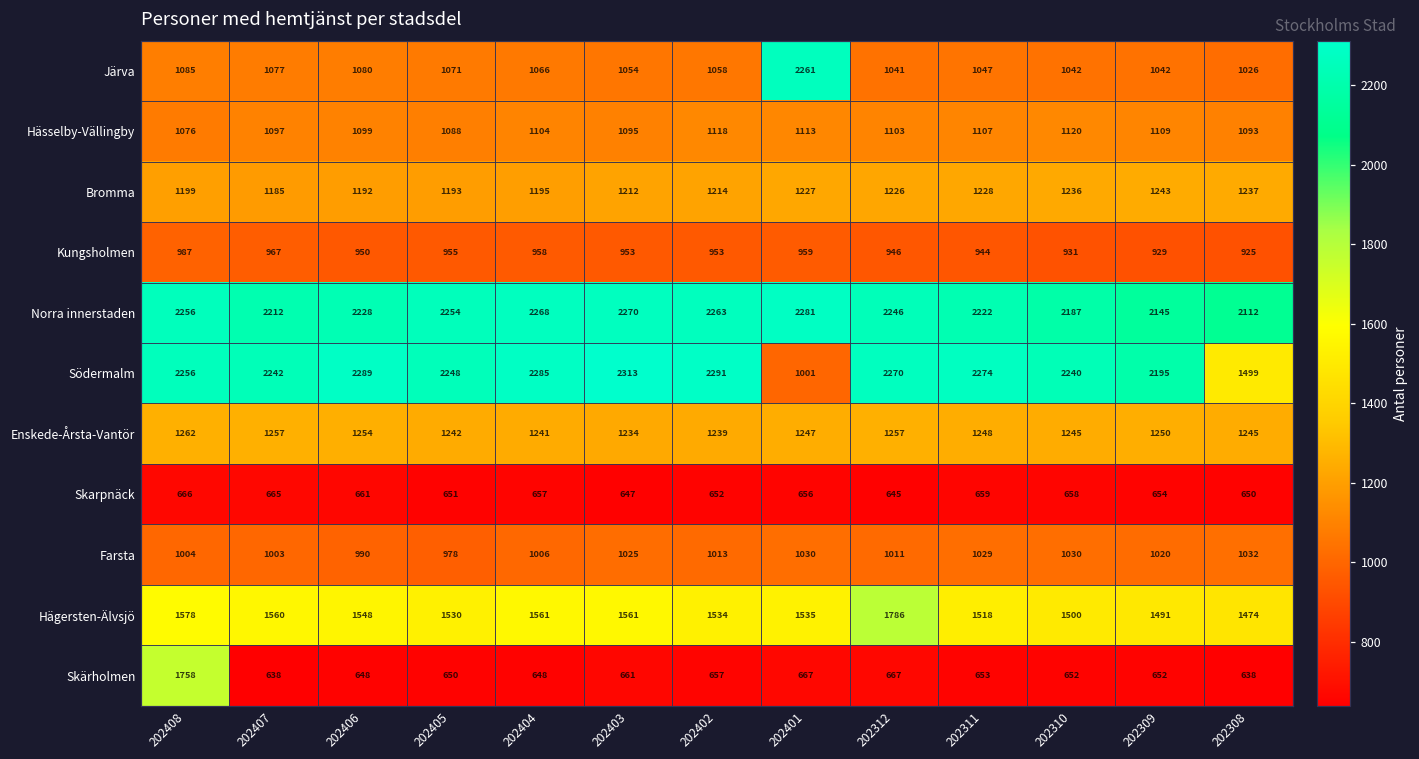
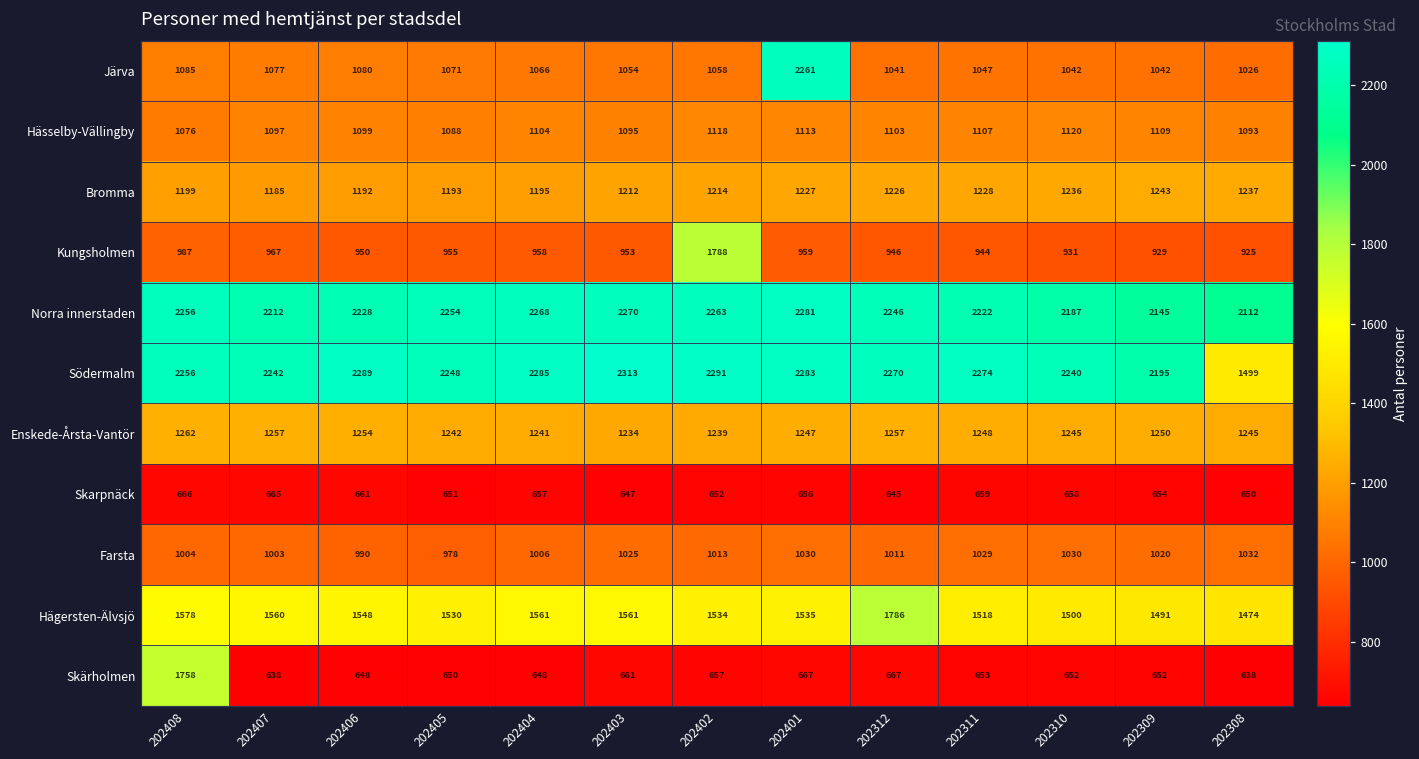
Kungsholmen, 202402: 953 -> 1788
Södermalm, 202401: 1001 -> 2283
